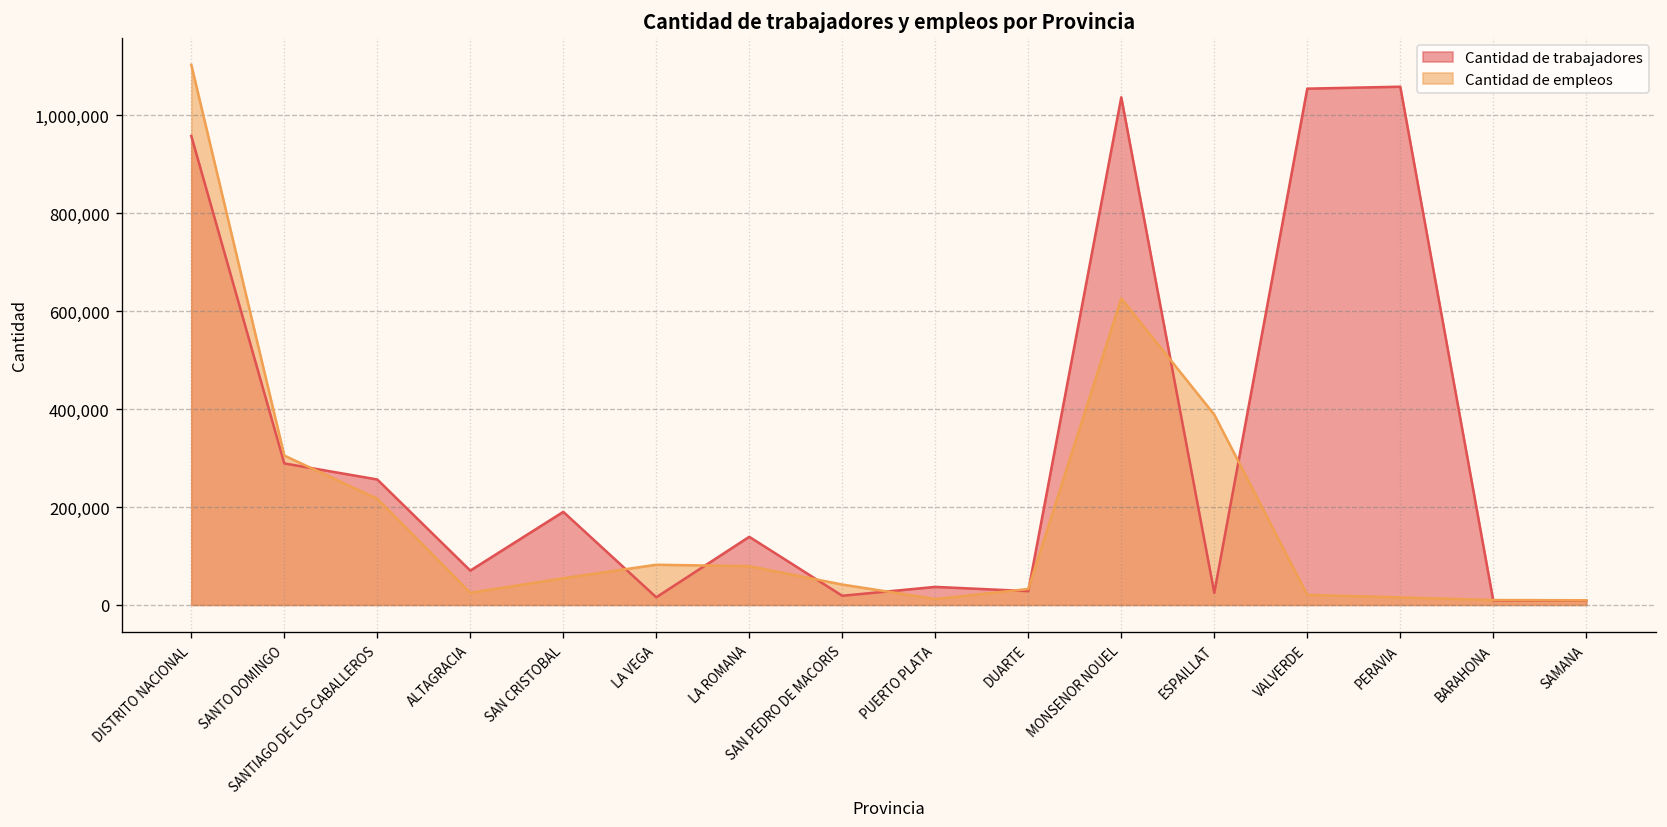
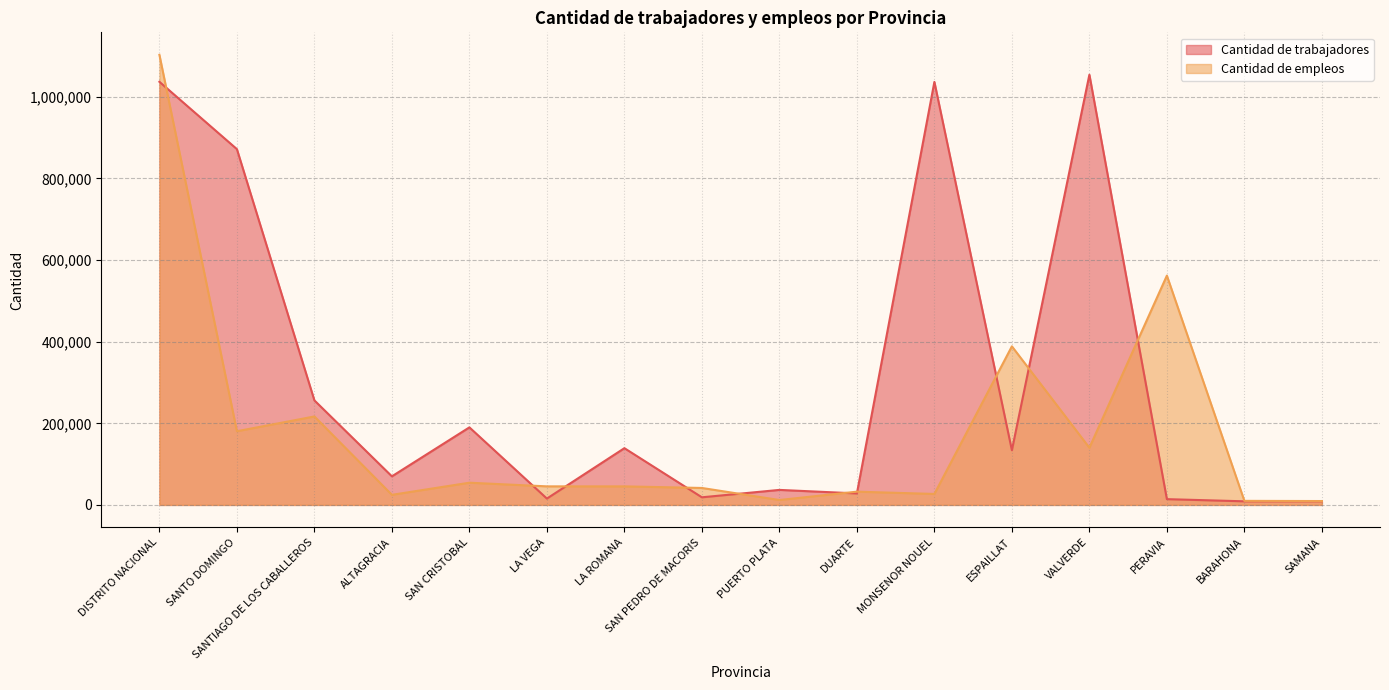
Cantidad de trabajadores, DISTRITO NACIONAL: 960,000 -> 1,040,000
Cantidad de trabajadores, SANTO DOMINGO: 290,000 -> 870,000
Cantidad de empleos, SANTO DOMINGO: 300,000 -> 180,000
Cantidad de empleos, LA VEGA: 80,000 -> 50,000
Cantidad de empleos, LA ROMANA: 80,000 -> 50,000
Cantidad de empleos, MONSENOR NOUEL: 630,000 -> 30,000
Cantidad de trabajadores, ESPAILLAT: 20,000 -> 130,000
Cantidad de empleos, VALVERDE: 20,000 -> 140,000
Cantidad de trabajadores, PERAVIA: 1,060,000 -> 10,000
Cantidad de empleos, PERAVIA: 20,000 -> 560,000
